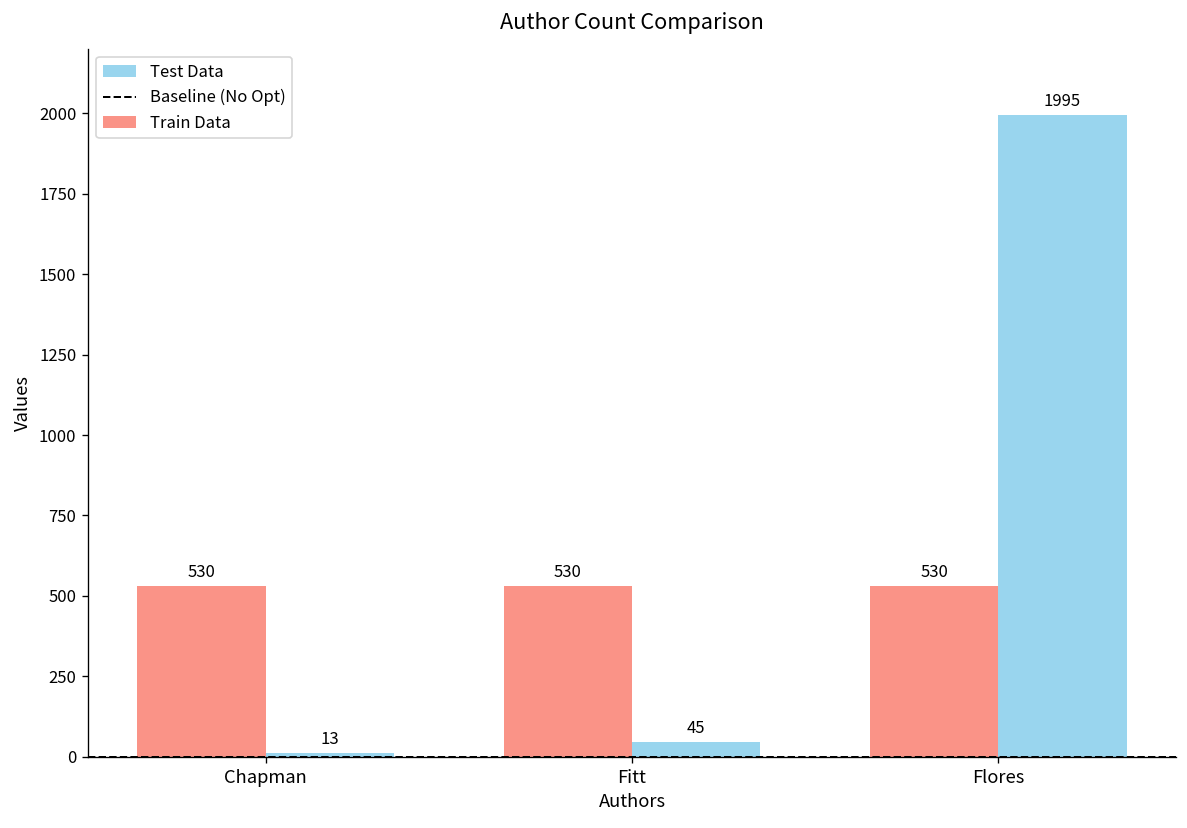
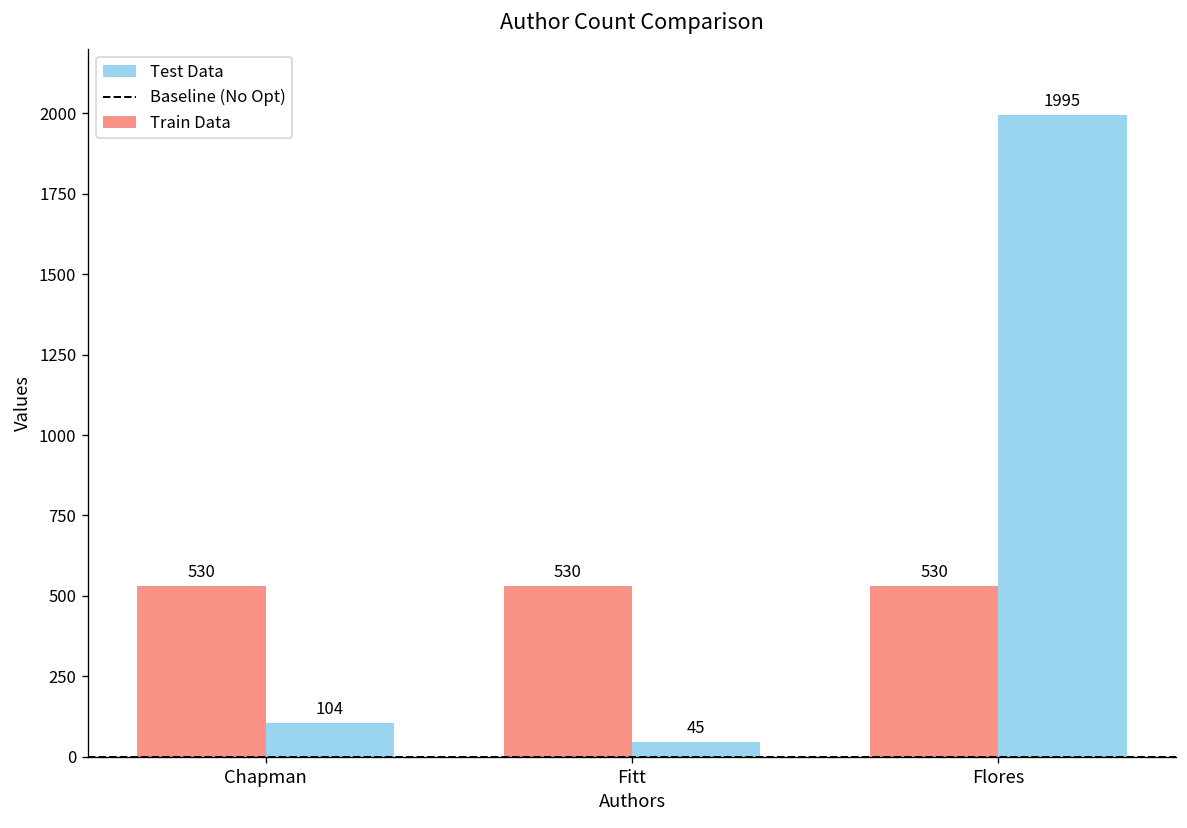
Test Data, Chapman: 13 -> 104
